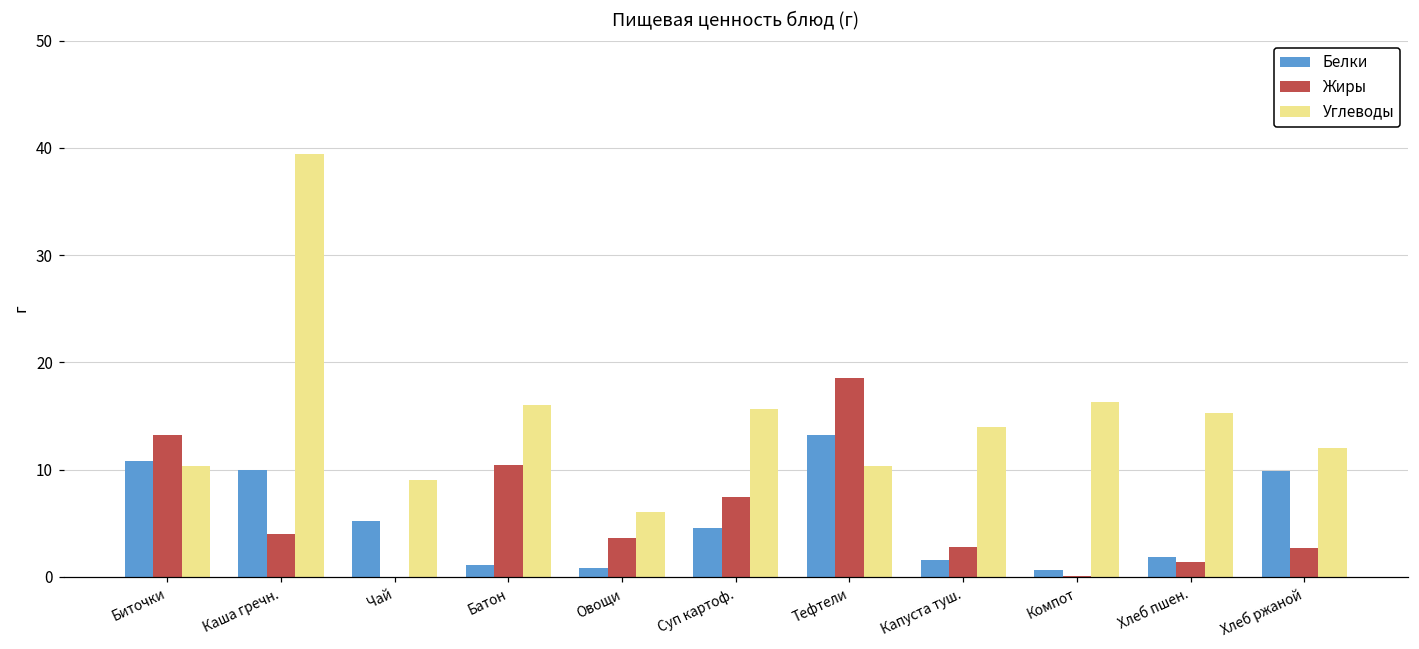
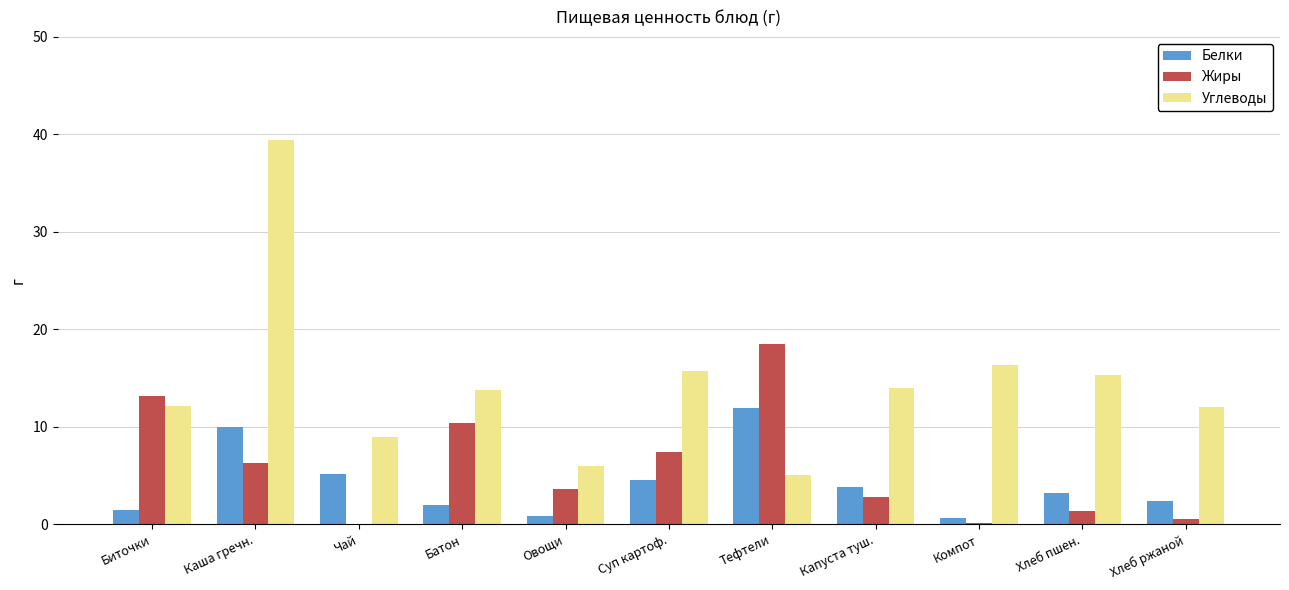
Белки, Биточки: 11 -> 2
Углеводы, Биточки: 10 -> 12
Жиры, Каша гречн.: 4 -> 6
Белки, Батон: 1 -> 2
Углеводы, Батон: 16 -> 14
Белки, Тефтели: 13 -> 12
Углеводы, Тефтели: 10 -> 5
Белки, Капуста туш.: 2 -> 4
Белки, Хлеб пшен.: 2 -> 3
Белки, Хлеб ржаной: 10 -> 2
Жиры, Хлеб ржаной: 3 -> 1
